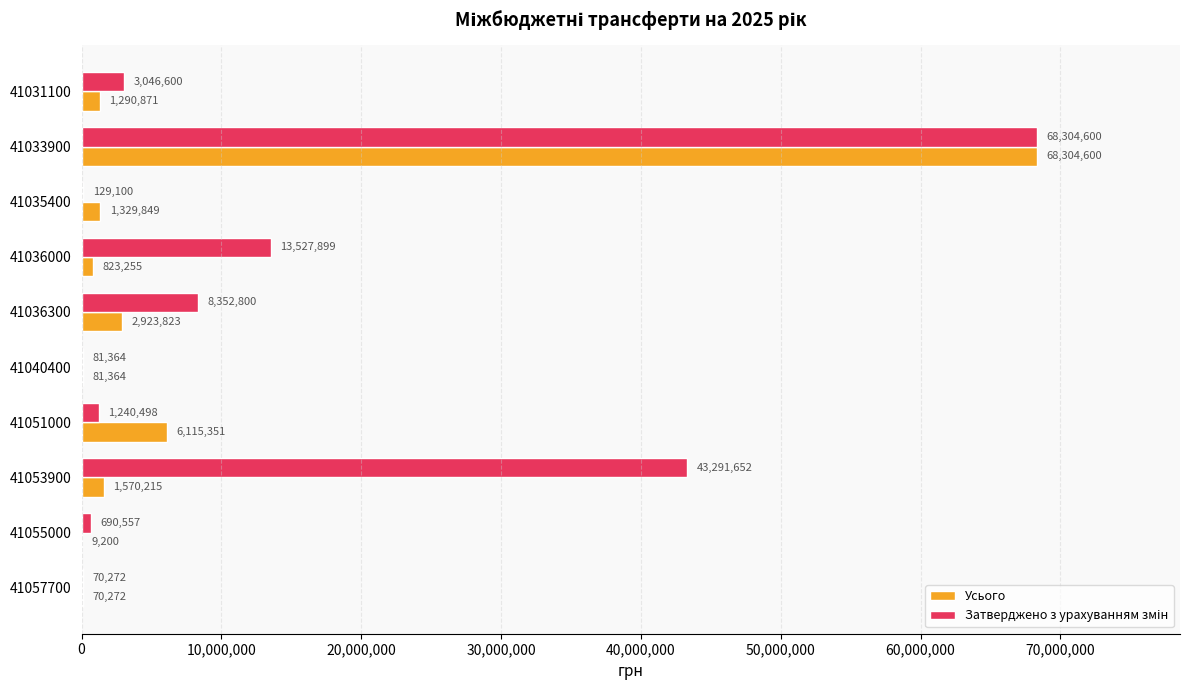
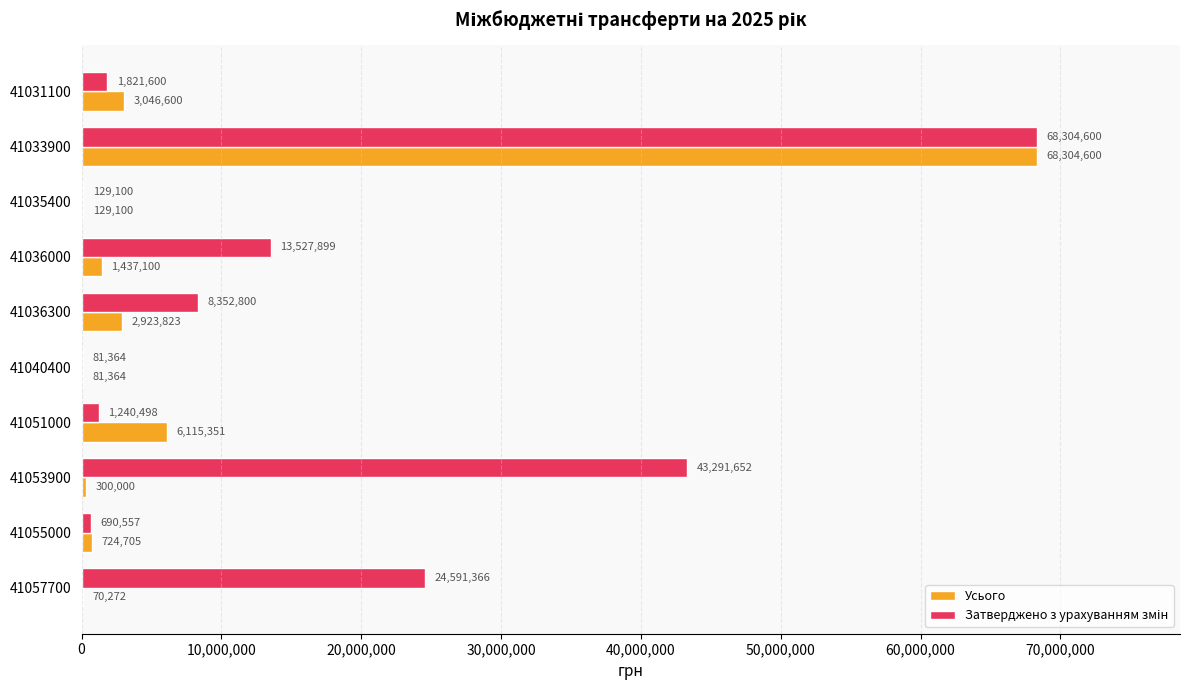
Затверджено з урахуванням змін, 41031100: 3,046,600 -> 1,821,600
Усього, 41031100: 1,290,871 -> 3,046,600
Усього, 41035400: 1,329,849 -> 129,100
Усього, 41036000: 823,255 -> 1,437,100
Усього, 41053900: 1,570,215 -> 300,000
Усього, 41055000: 9,200 -> 724,705
Затверджено з урахуванням змін, 41057700: 70,272 -> 24,591,366
